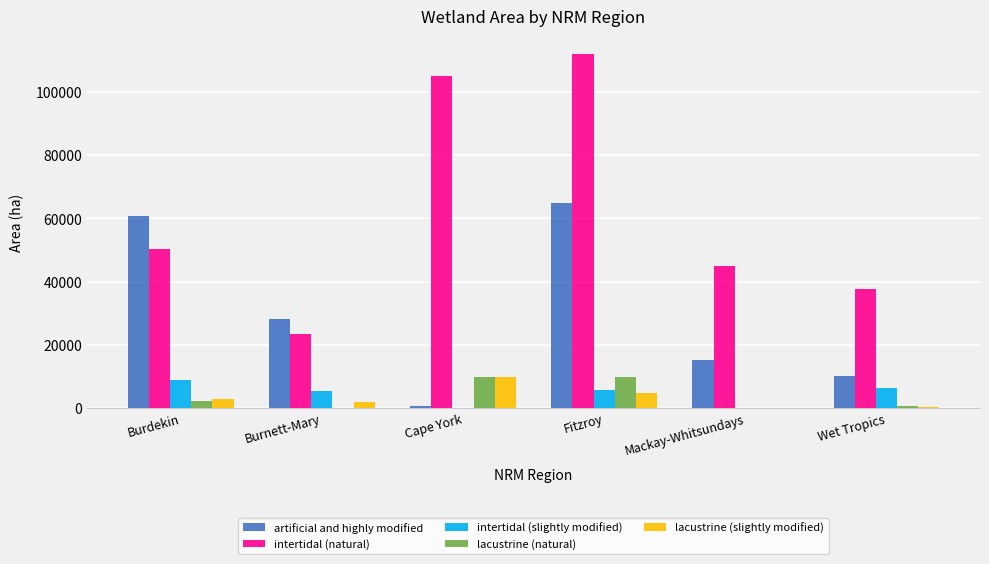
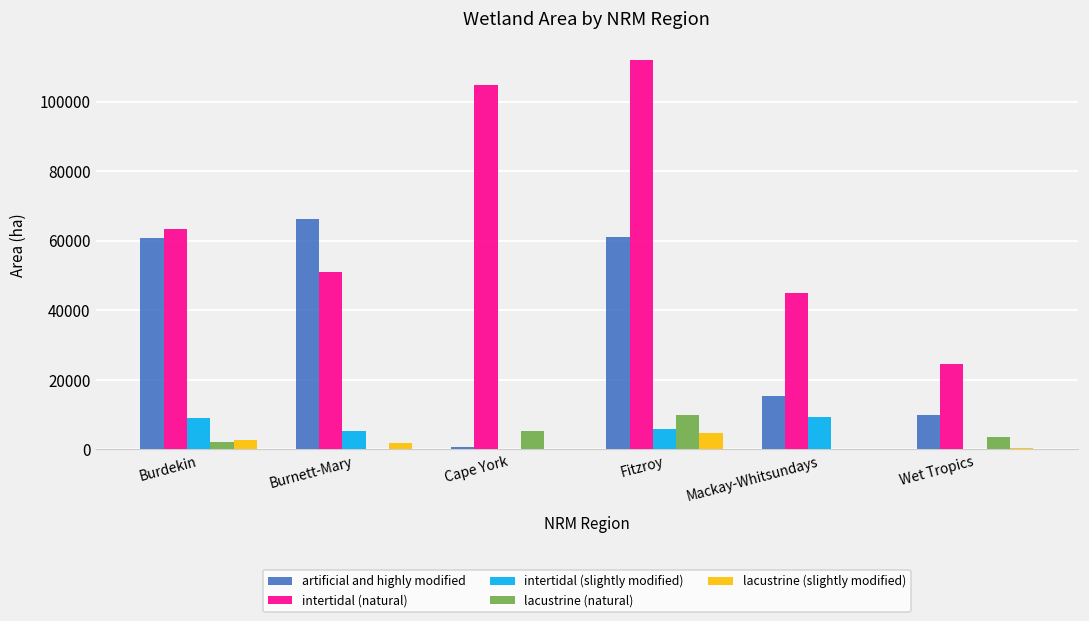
intertidal (natural), Burdekin: 50000 -> 63000
artificial and highly modified, Burnett-Mary: 28000 -> 66000
intertidal (natural), Burnett-Mary: 23000 -> 51000
lacustrine (natural), Cape York: 10000 -> 5000
lacustrine (slightly modified), Cape York: 10000 -> 0
artificial and highly modified, Fitzroy: 65000 -> 61000
intertidal (slightly modified), Mackay-Whitsundays: 0 -> 9000
intertidal (natural), Wet Tropics: 38000 -> 25000
intertidal (slightly modified), Wet Tropics: 6000 -> 0
lacustrine (natural), Wet Tropics: 1000 -> 4000
